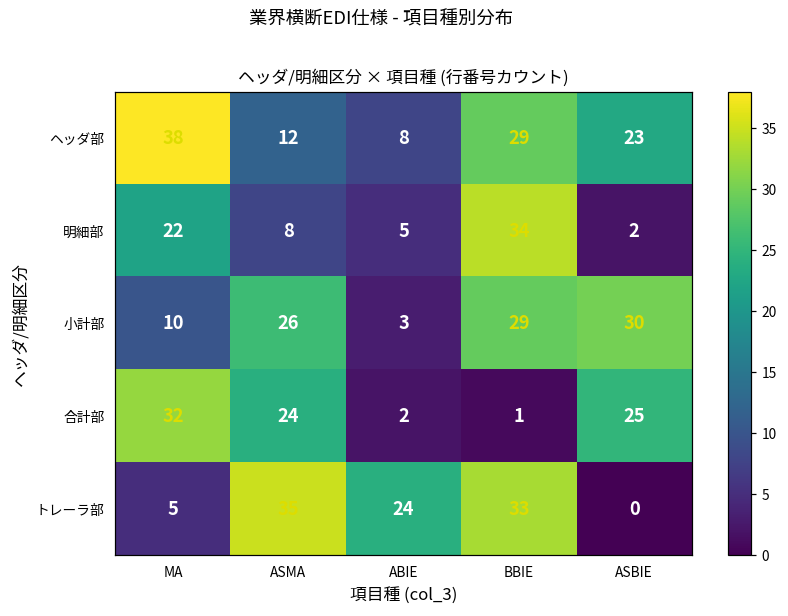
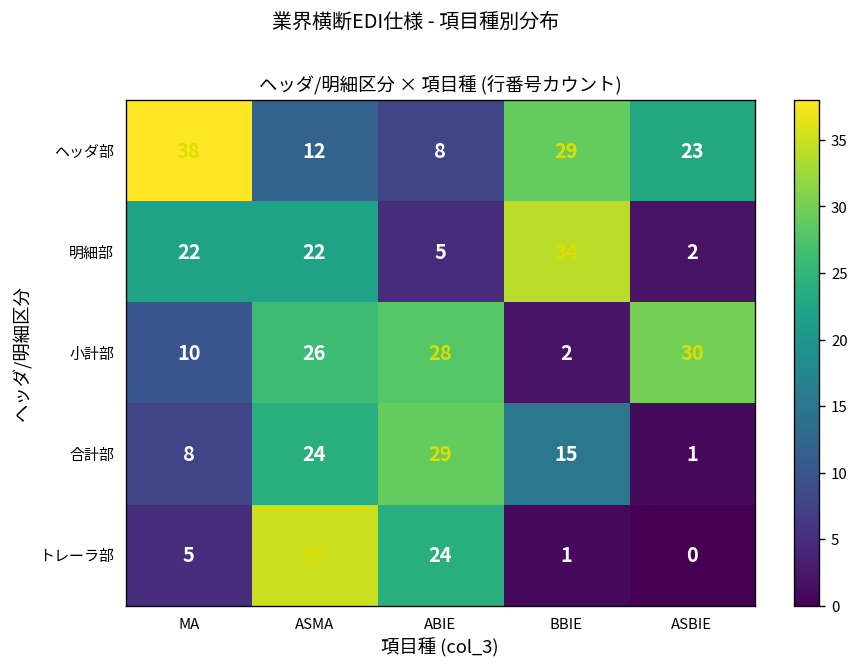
明細部, ASMA: 8 -> 22
小計部, ABIE: 3 -> 28
小計部, BBIE: 29 -> 2
合計部, MA: 32 -> 8
合計部, ABIE: 2 -> 29
合計部, BBIE: 1 -> 15
合計部, ASBIE: 25 -> 1
トレーラ部, BBIE: 33 -> 1
